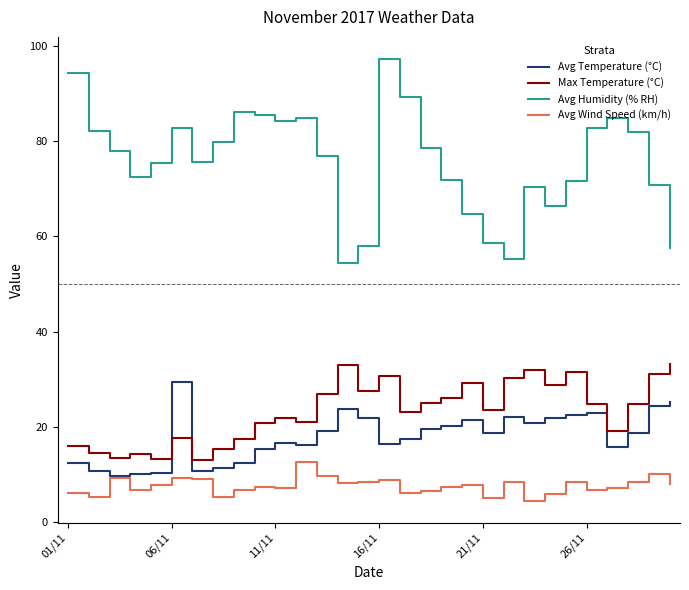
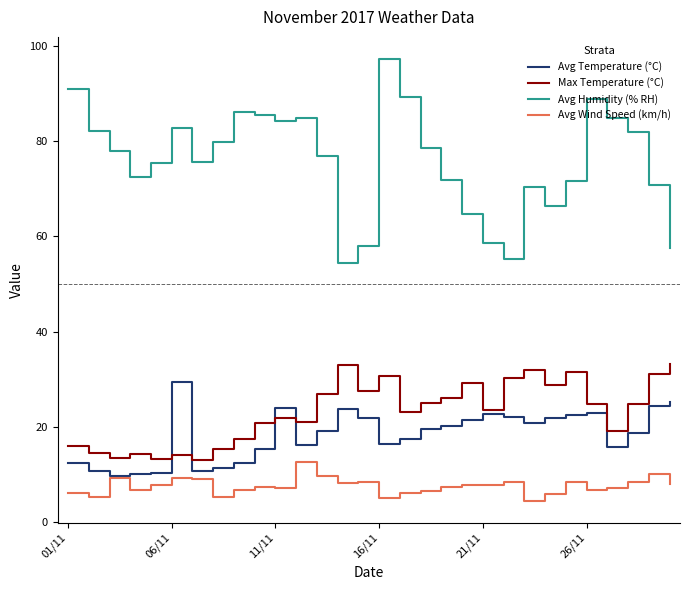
Avg Humidity (% RH), 01/11: 94 -> 91
Max Temperature (°C), 06/11: 18 -> 14
Avg Temperature (°C), 11/11: 17 -> 24
Avg Wind Speed (km/h), 16/11: 9 -> 5
Avg Temperature (°C), 21/11: 19 -> 23
Avg Wind Speed (km/h), 21/11: 5 -> 8
Avg Humidity (% RH), 26/11: 83 -> 89
